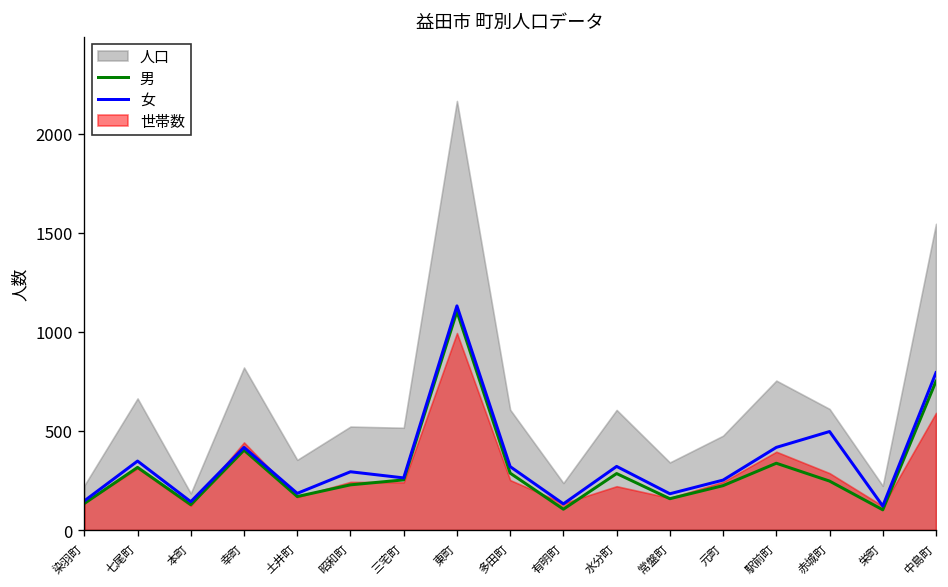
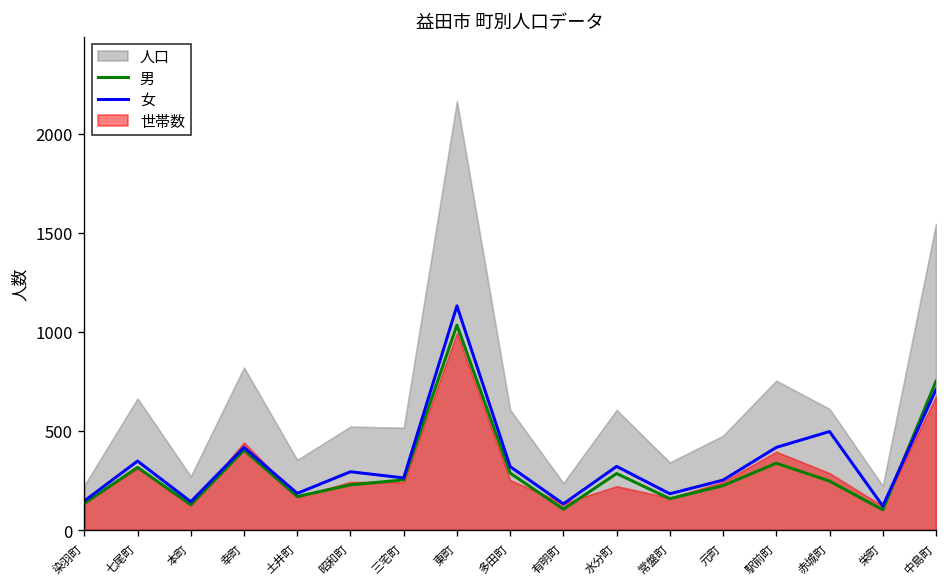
人口, 本町: 190 -> 270
男, 東町: 1100 -> 1030
女, 中島町: 790 -> 710
世帯数, 中島町: 590 -> 670
